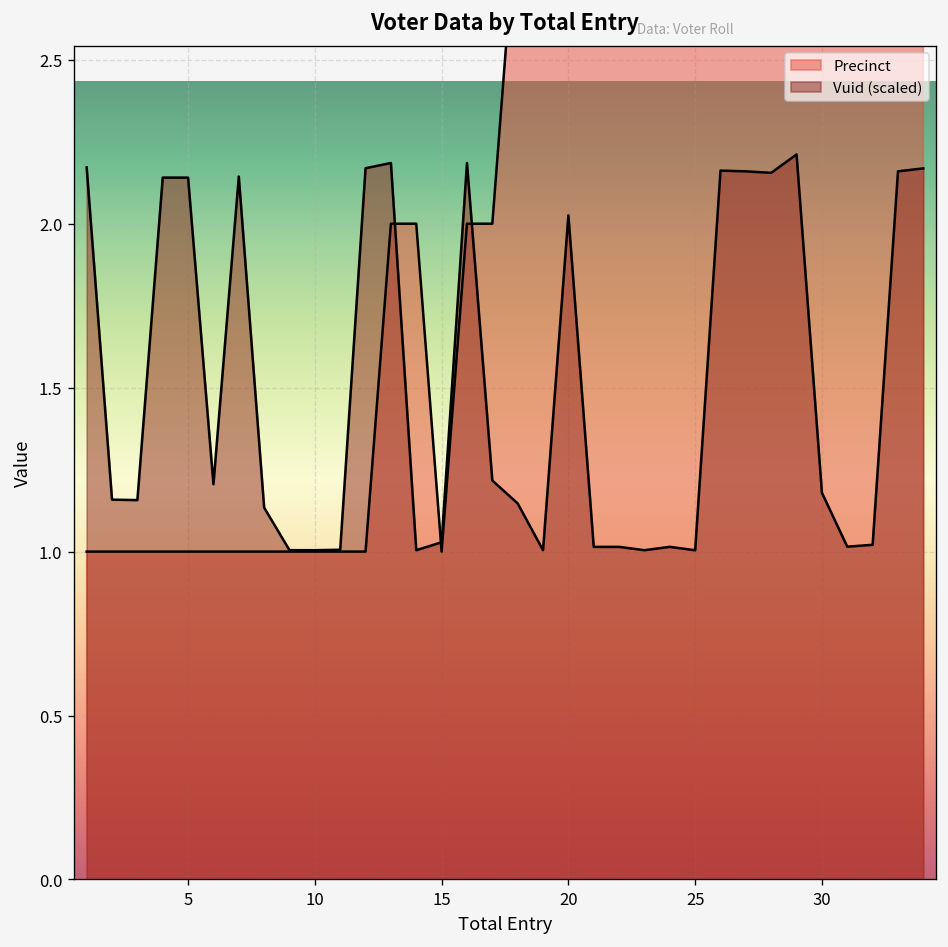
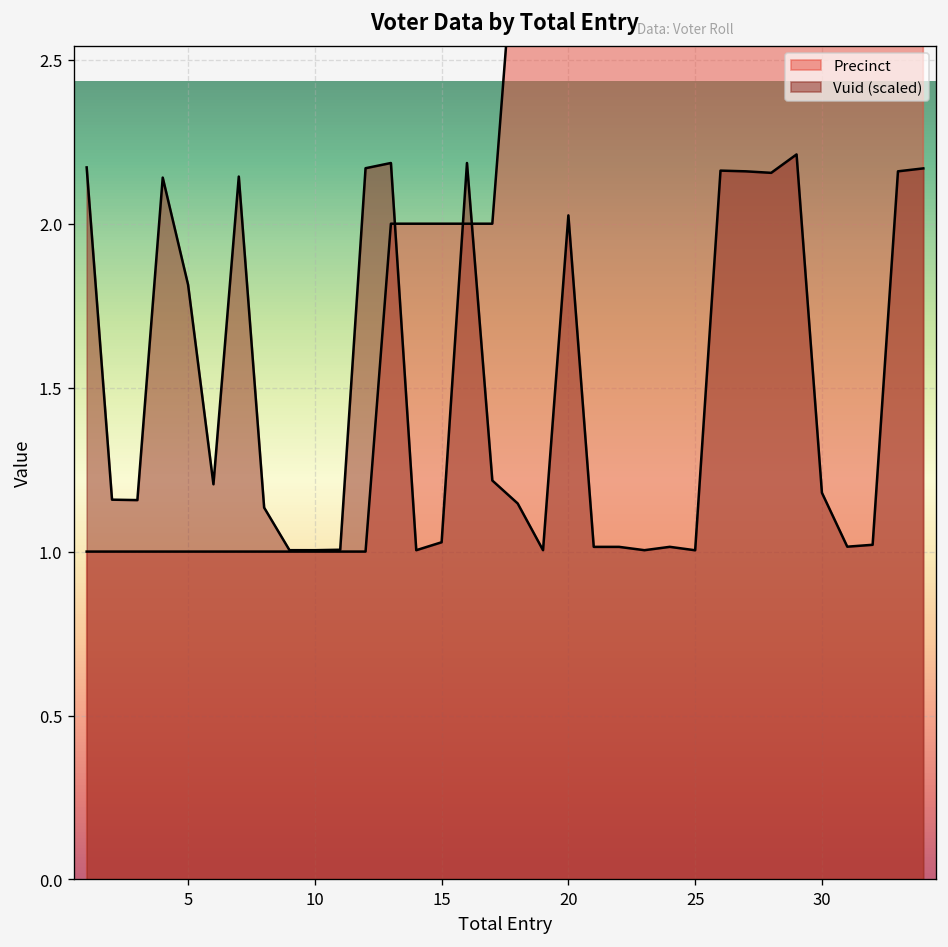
Vuid (scaled), 5: 2.14 -> 1.81
Precinct, 15: 1 -> 2
